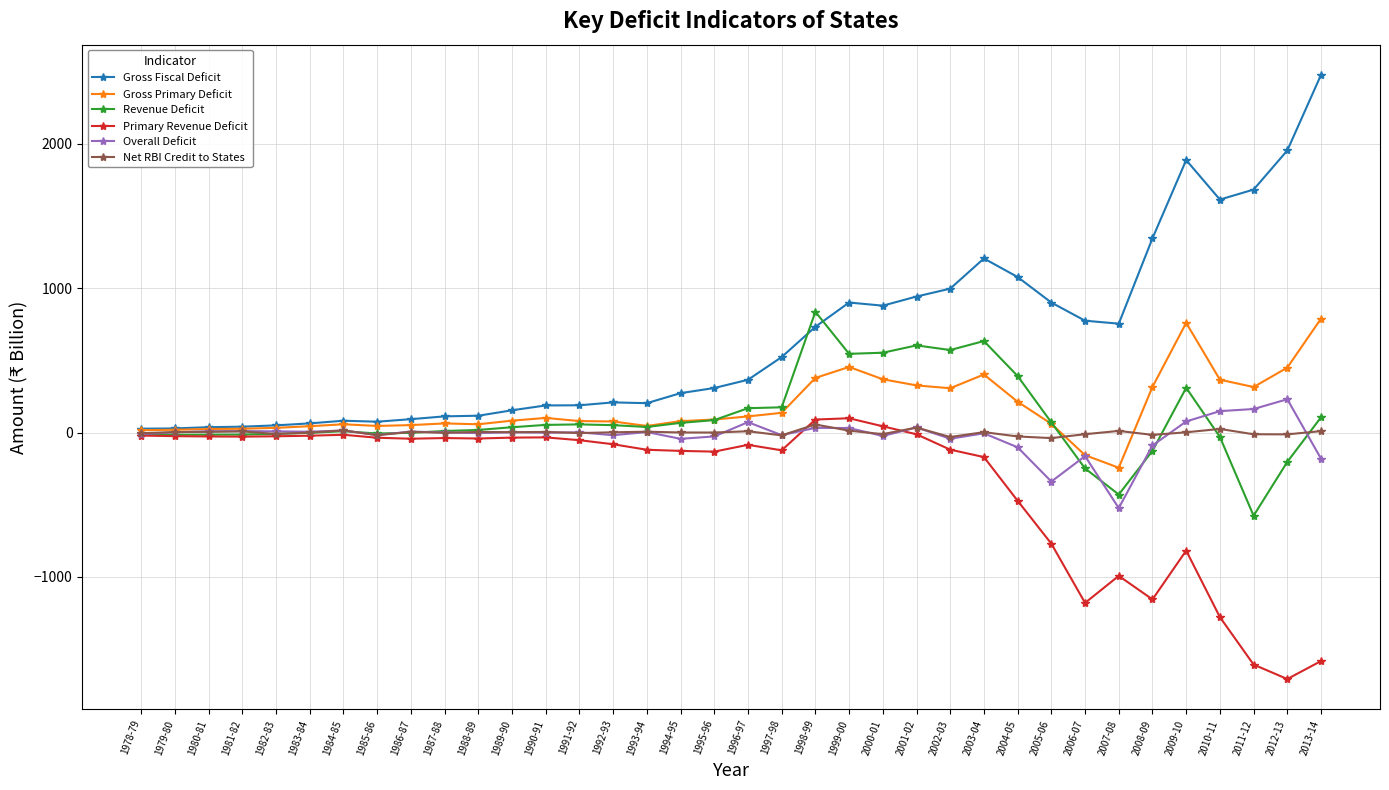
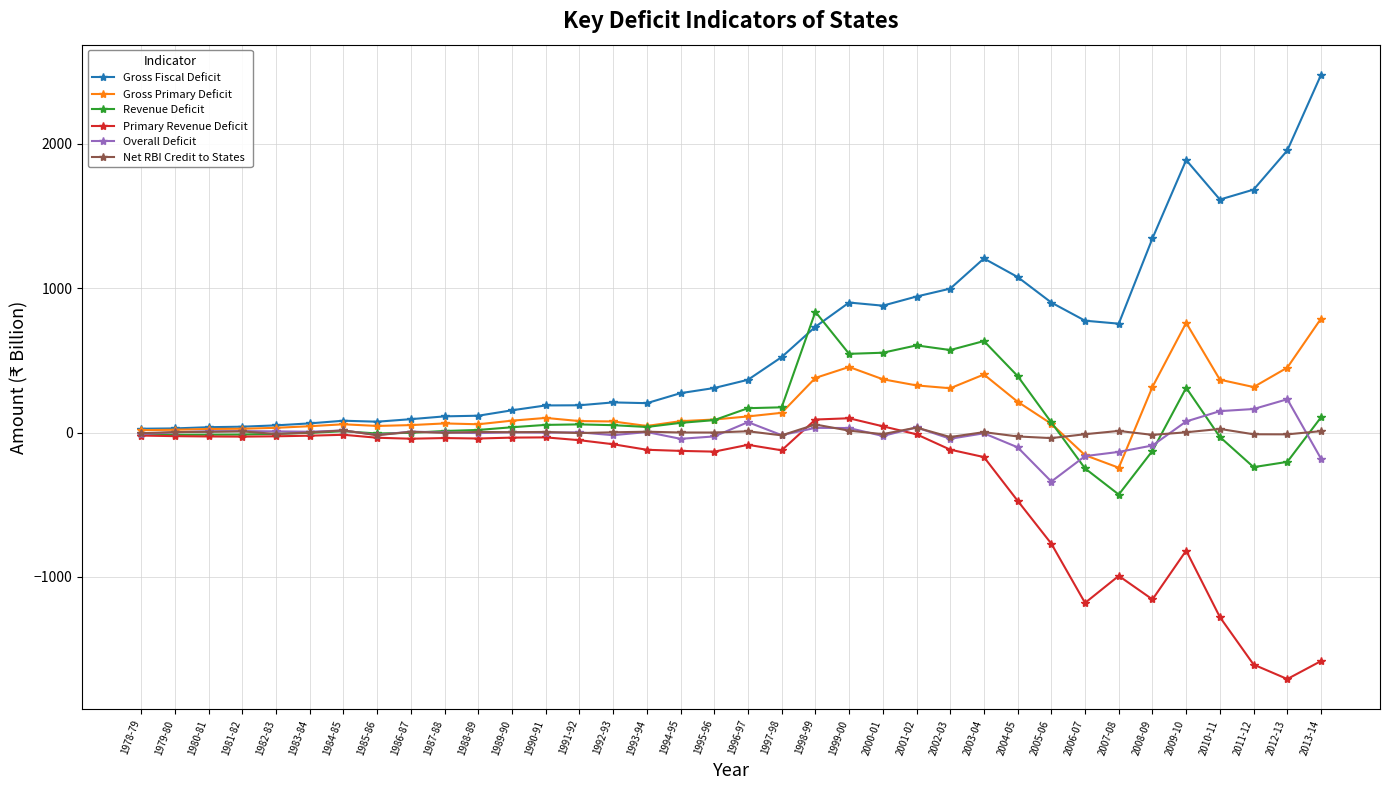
Overall Deficit, 2007-08: -520 -> -130
Revenue Deficit, 2011-12: -580 -> -240
